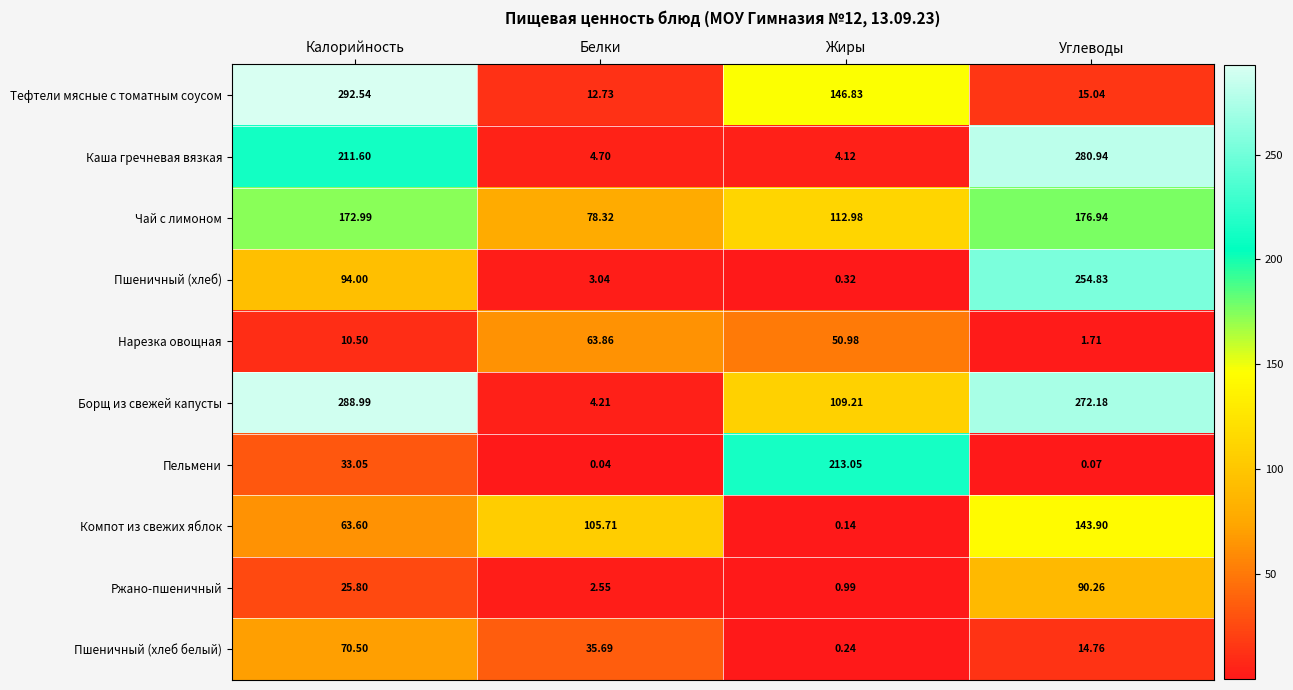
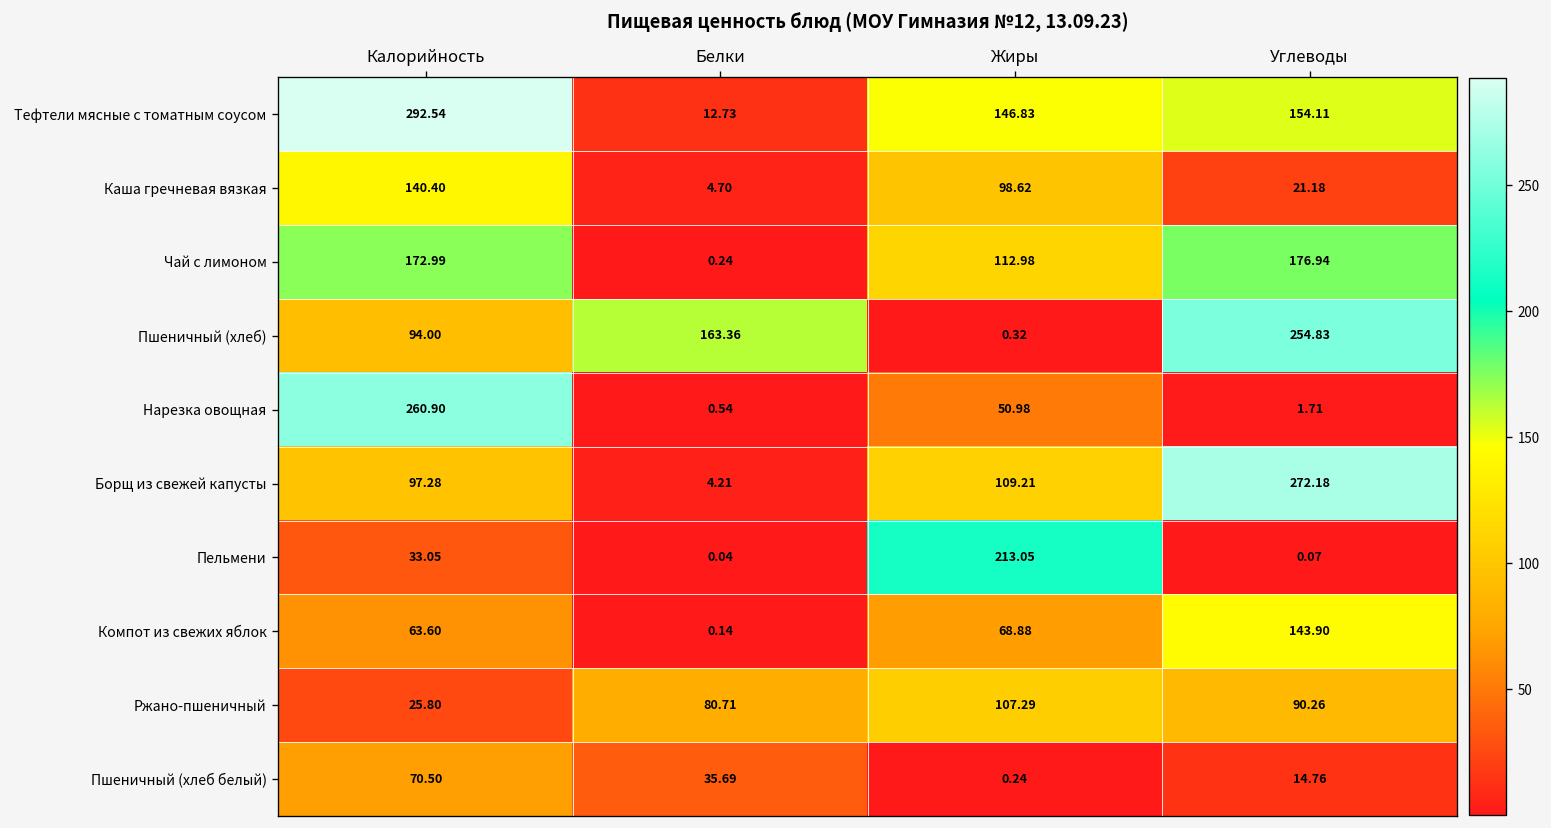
Тефтели мясные с томатным соусом, Углеводы: 15.04 -> 154.11
Каша гречневая вязкая, Калорийность: 211.60 -> 140.40
Каша гречневая вязкая, Жиры: 4.12 -> 98.62
Каша гречневая вязкая, Углеводы: 280.94 -> 21.18
Чай с лимоном, Белки: 78.32 -> 0.24
Пшеничный (хлеб), Белки: 3.04 -> 163.36
Нарезка овощная, Калорийность: 10.50 -> 260.90
Нарезка овощная, Белки: 63.86 -> 0.54
Борщ из свежей капусты, Калорийность: 288.99 -> 97.28
Компот из свежих яблок, Белки: 105.71 -> 0.14
Компот из свежих яблок, Жиры: 0.14 -> 68.88
Ржано-пшеничный, Белки: 2.55 -> 80.71
Ржано-пшеничный, Жиры: 0.99 -> 107.29
